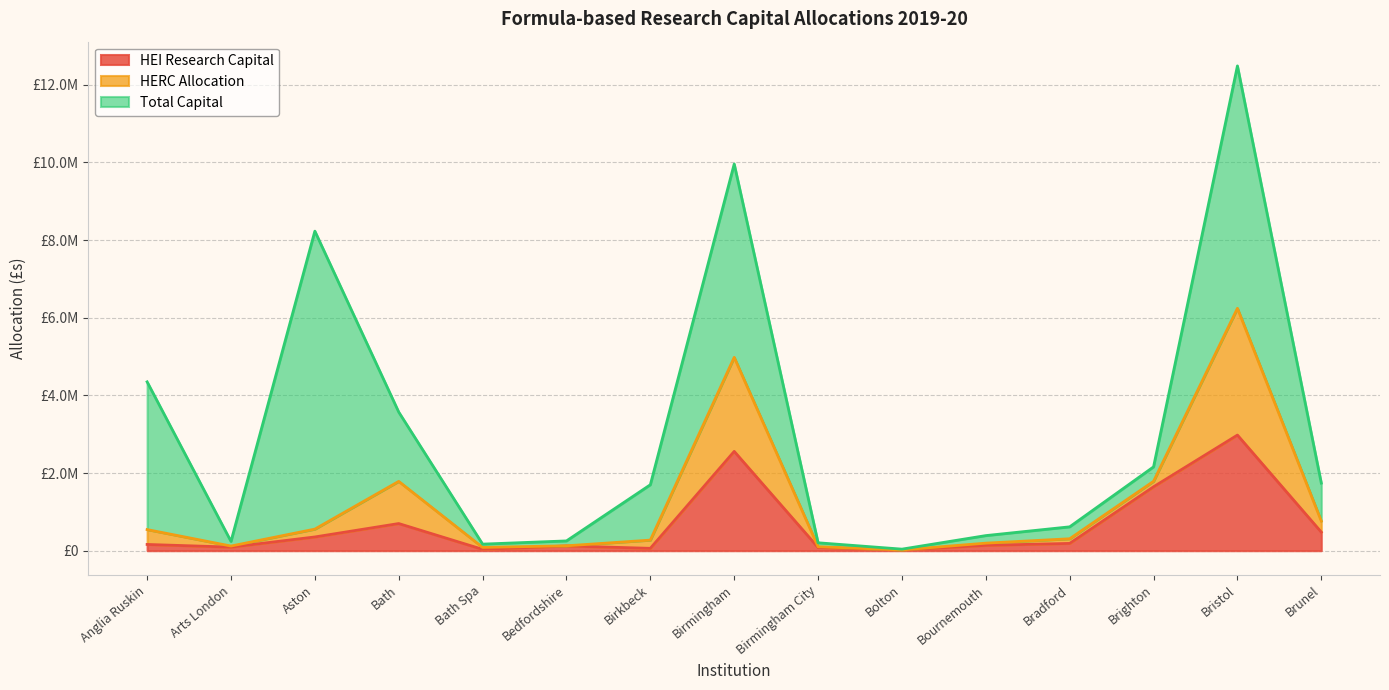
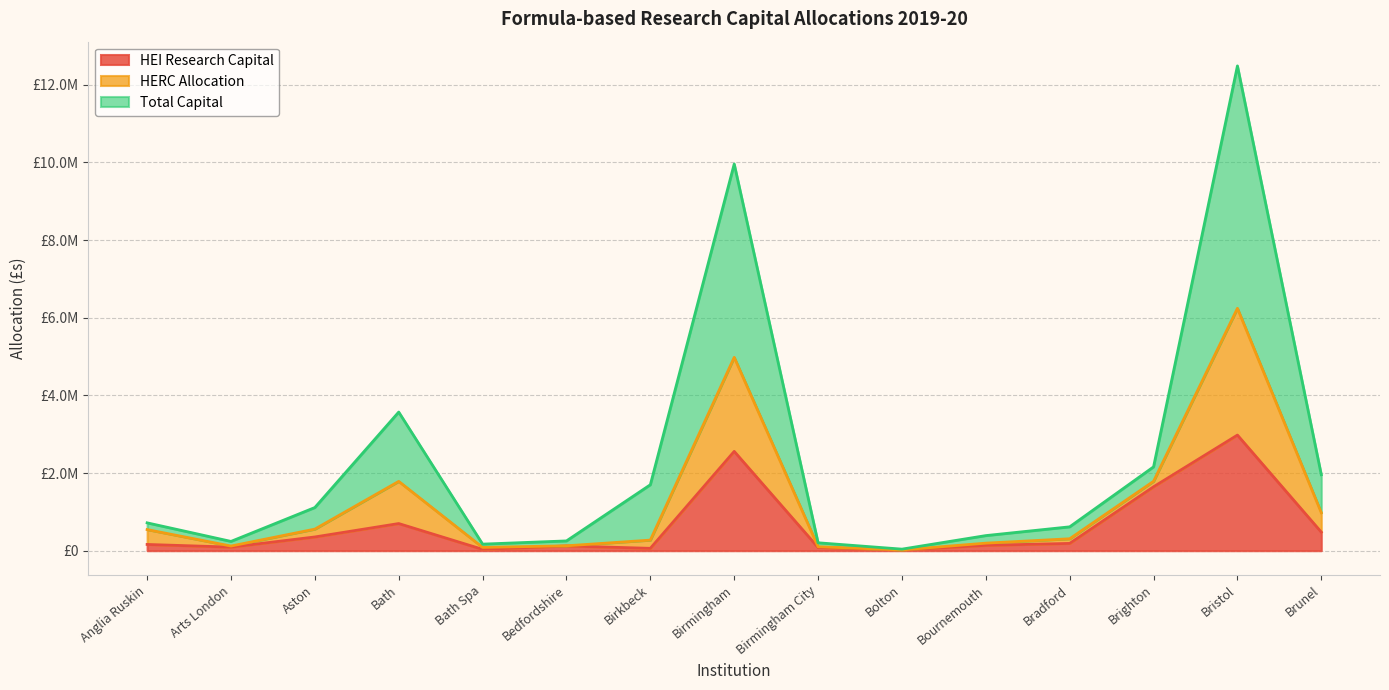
Total Capital, Anglia Ruskin: £3800000 -> £200000
Total Capital, Aston: £7700000 -> £600000
HERC Allocation, Brunel: £300000 -> £500000
